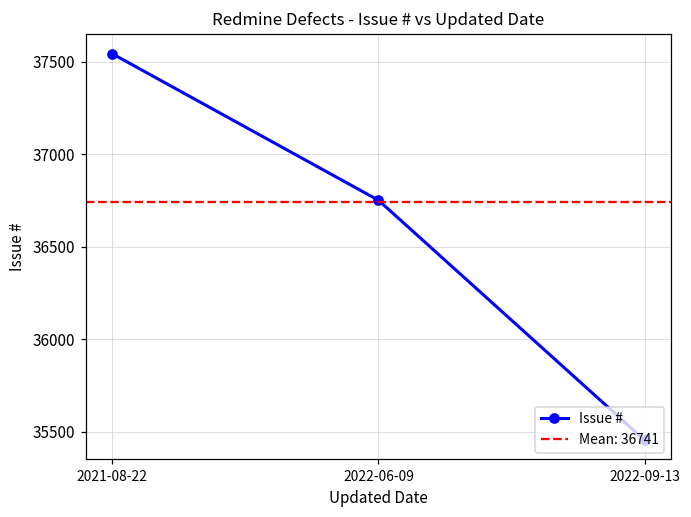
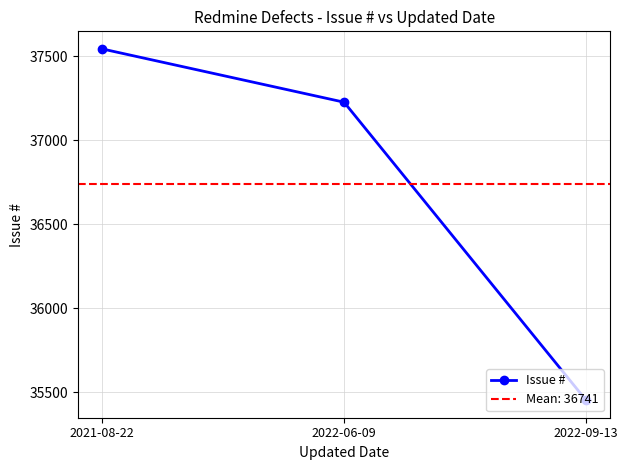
2022-06-09: 36750 -> 37230
